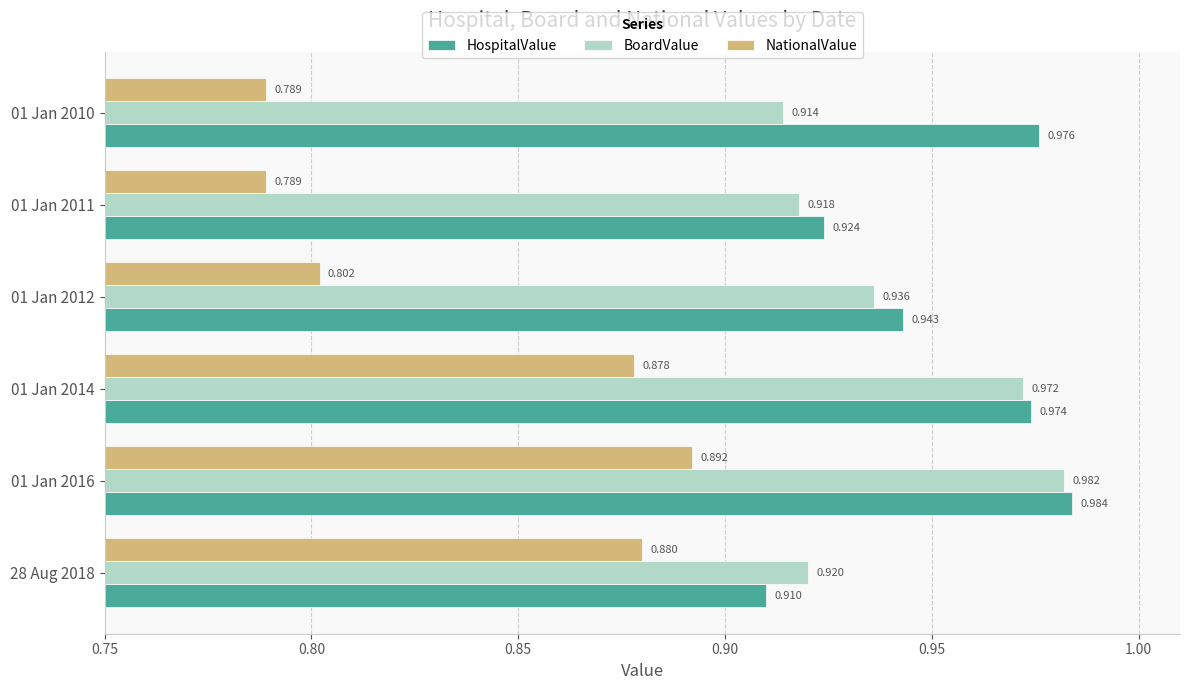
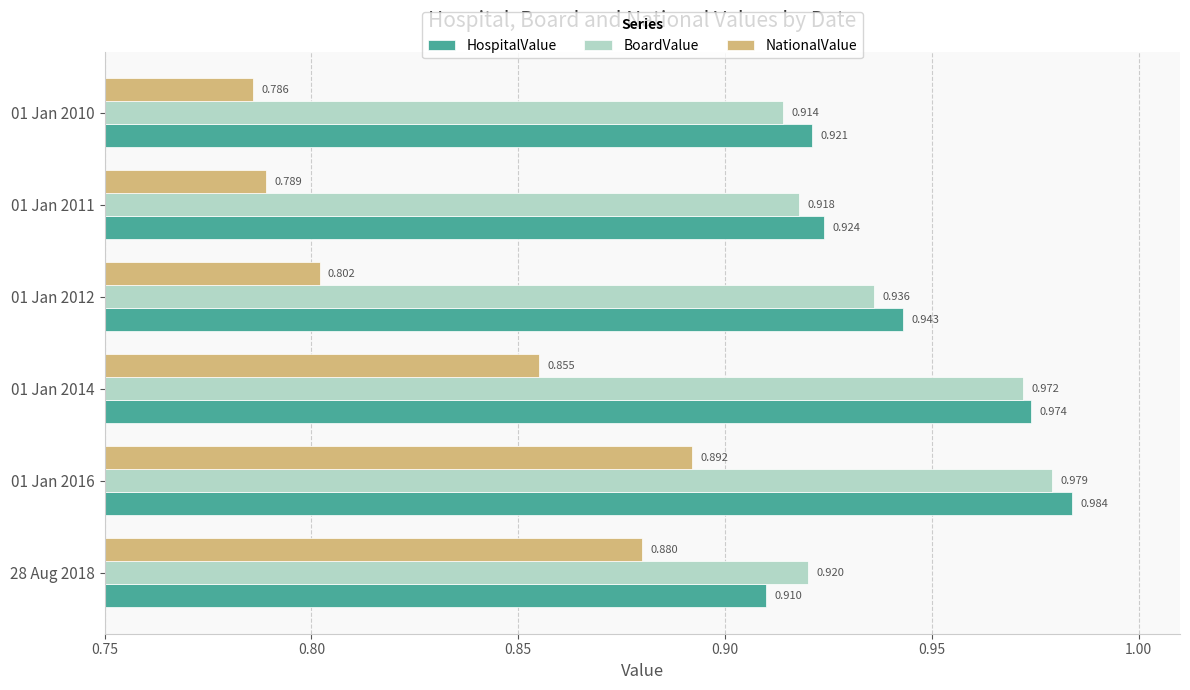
NationalValue, 01 Jan 2010: 0.789 -> 0.786
HospitalValue, 01 Jan 2010: 0.976 -> 0.921
NationalValue, 01 Jan 2014: 0.878 -> 0.855
BoardValue, 01 Jan 2016: 0.982 -> 0.979
